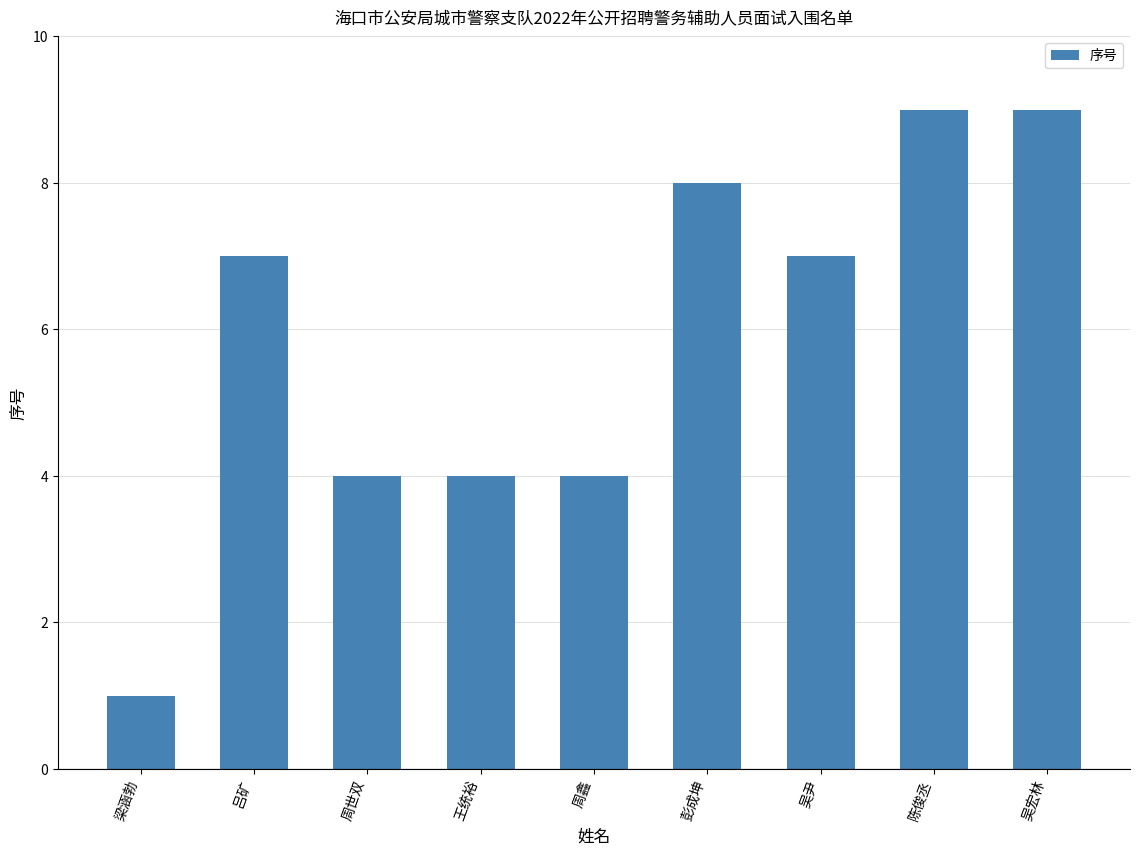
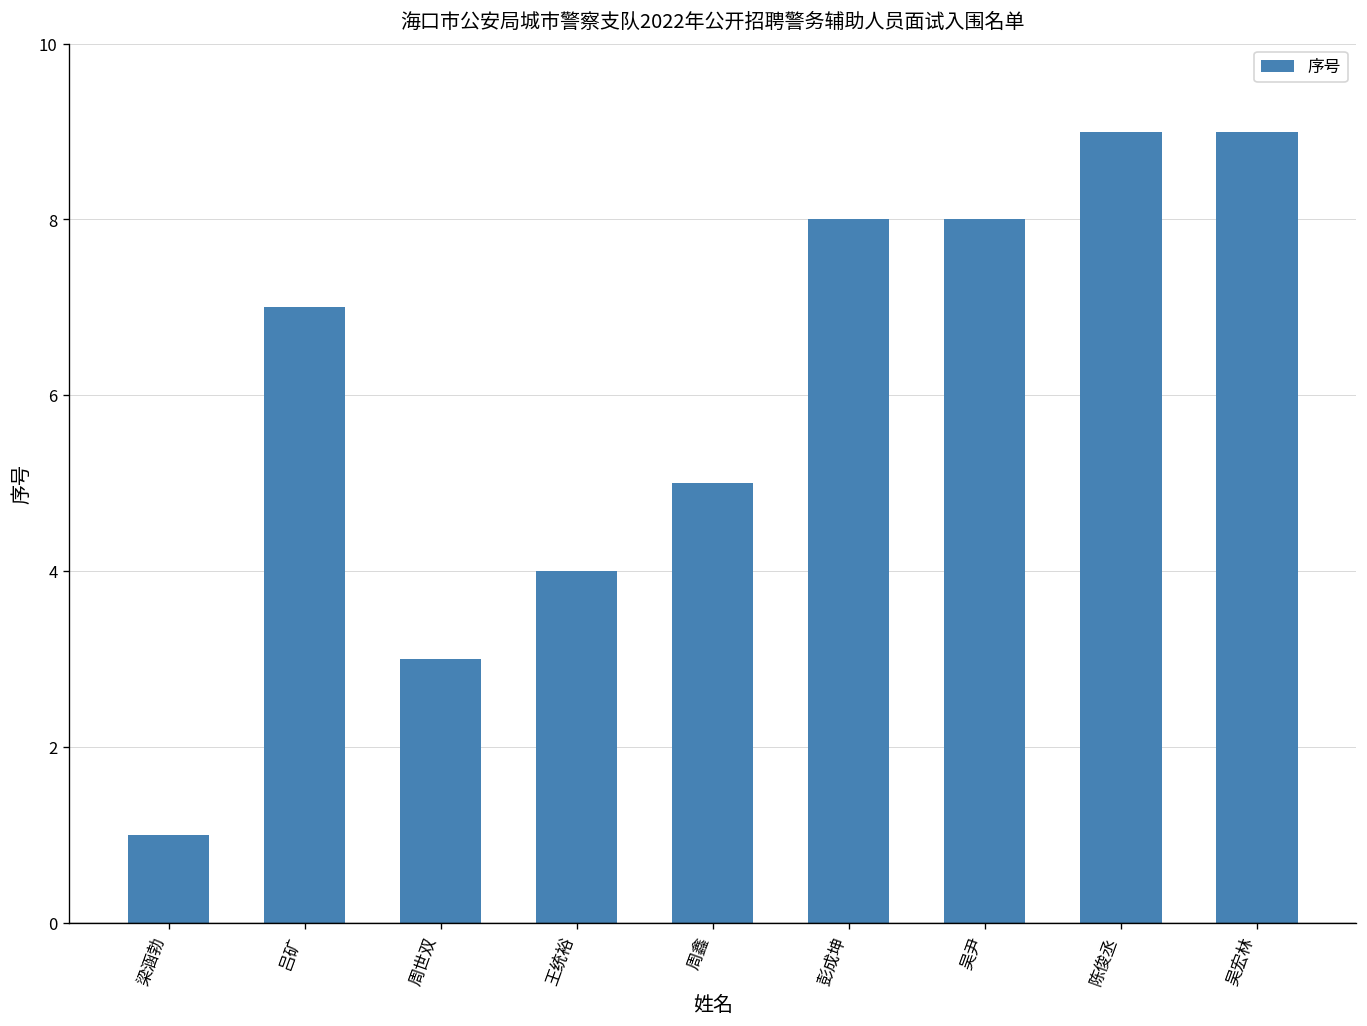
周世双: 4 -> 3
周鑫: 4 -> 5
吴尹: 7 -> 8
